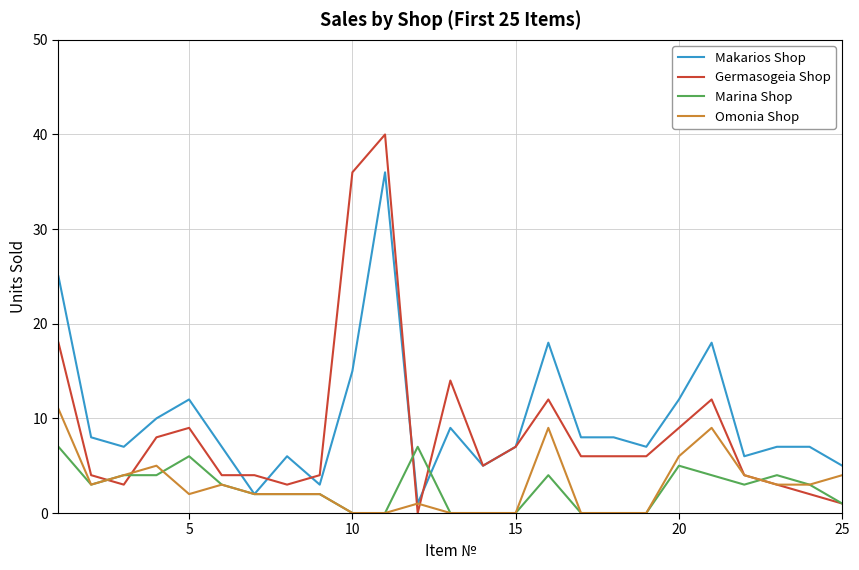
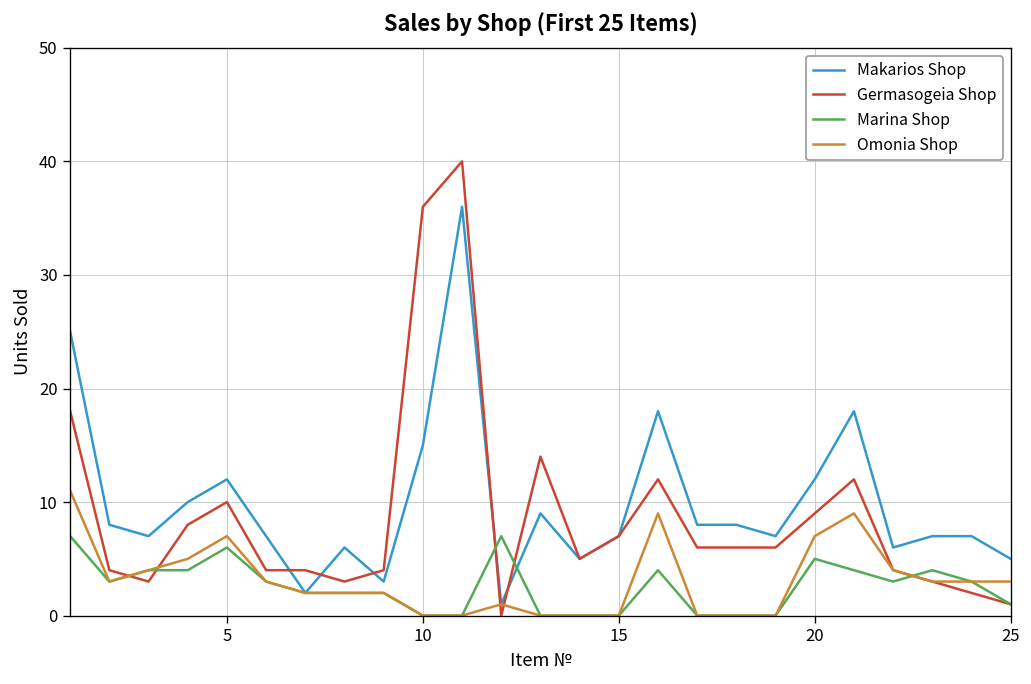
Germasogeia Shop, 5: 9 -> 10
Omonia Shop, 5: 2 -> 7
Omonia Shop, 20: 6 -> 7
Omonia Shop, 25: 4 -> 3
